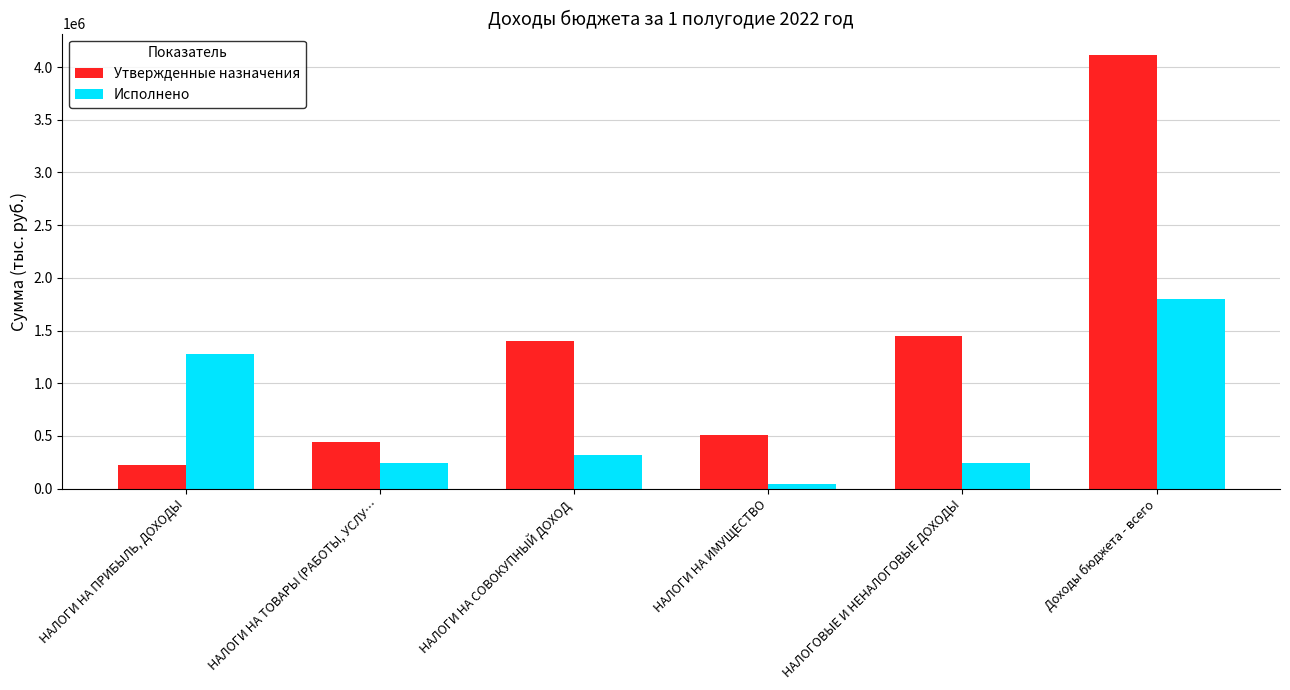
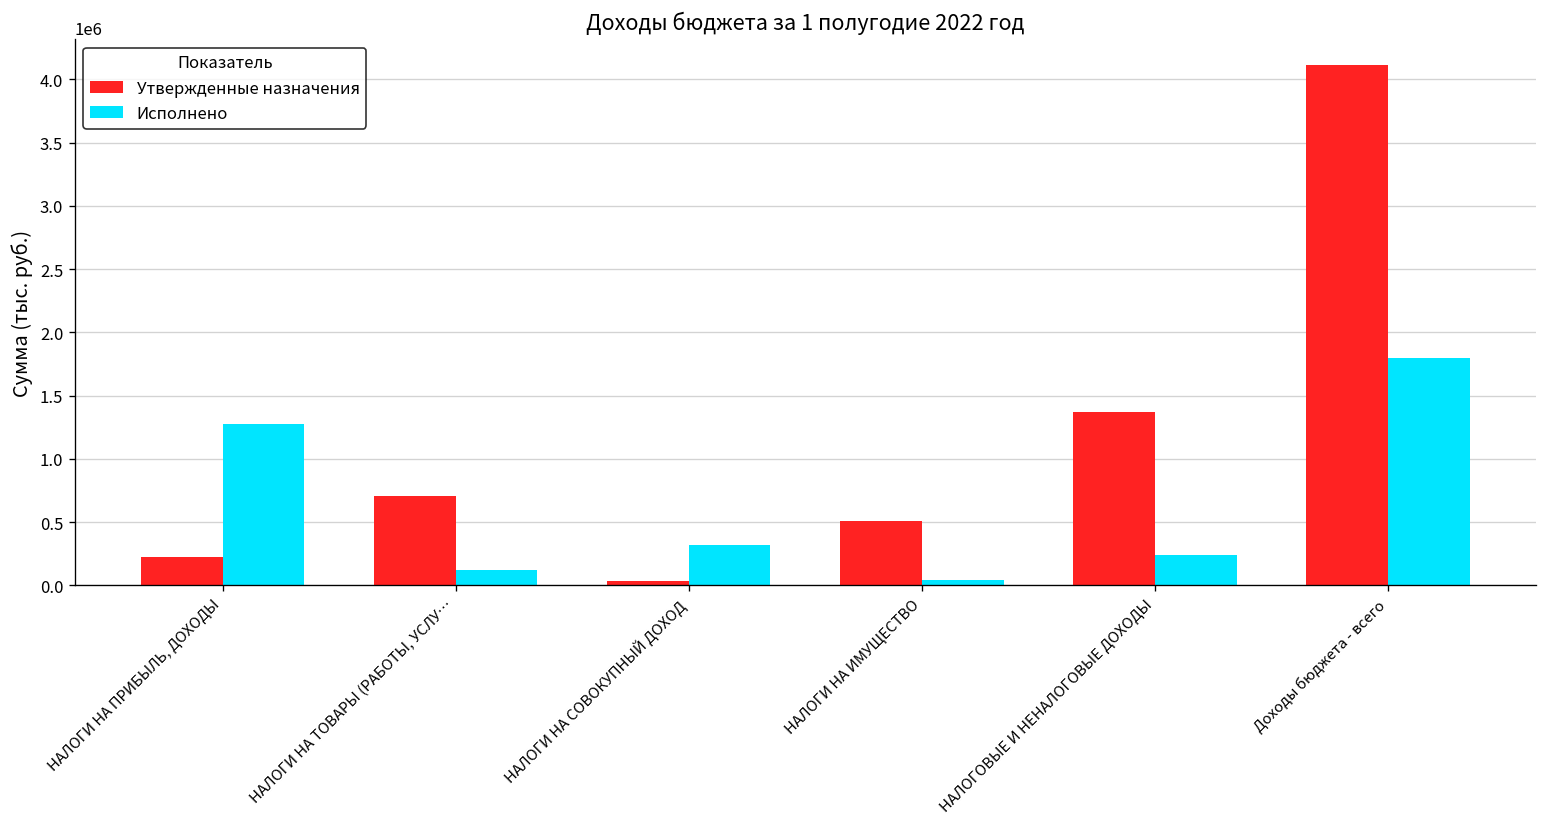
Утвержденные назначения, НАЛОГИ НА ТОВАРЫ (РАБОТЫ, УСЛУ…: 450000 -> 700000
Исполнено, НАЛОГИ НА ТОВАРЫ (РАБОТЫ, УСЛУ…: 240000 -> 120000
Утвержденные назначения, НАЛОГИ НА СОВОКУПНЫЙ ДОХОД: 1400000 -> 40000
Утвержденные назначения, НАЛОГОВЫЕ И НЕНАЛОГОВЫЕ ДОХОДЫ: 1450000 -> 1370000
